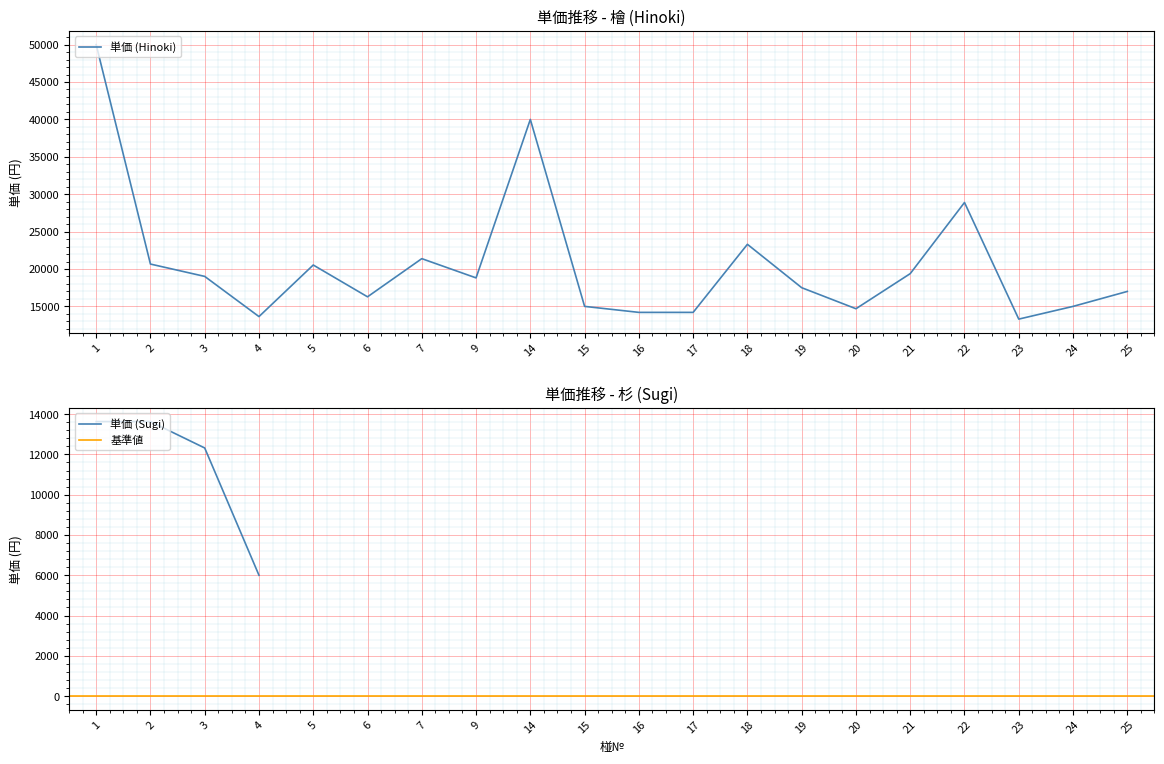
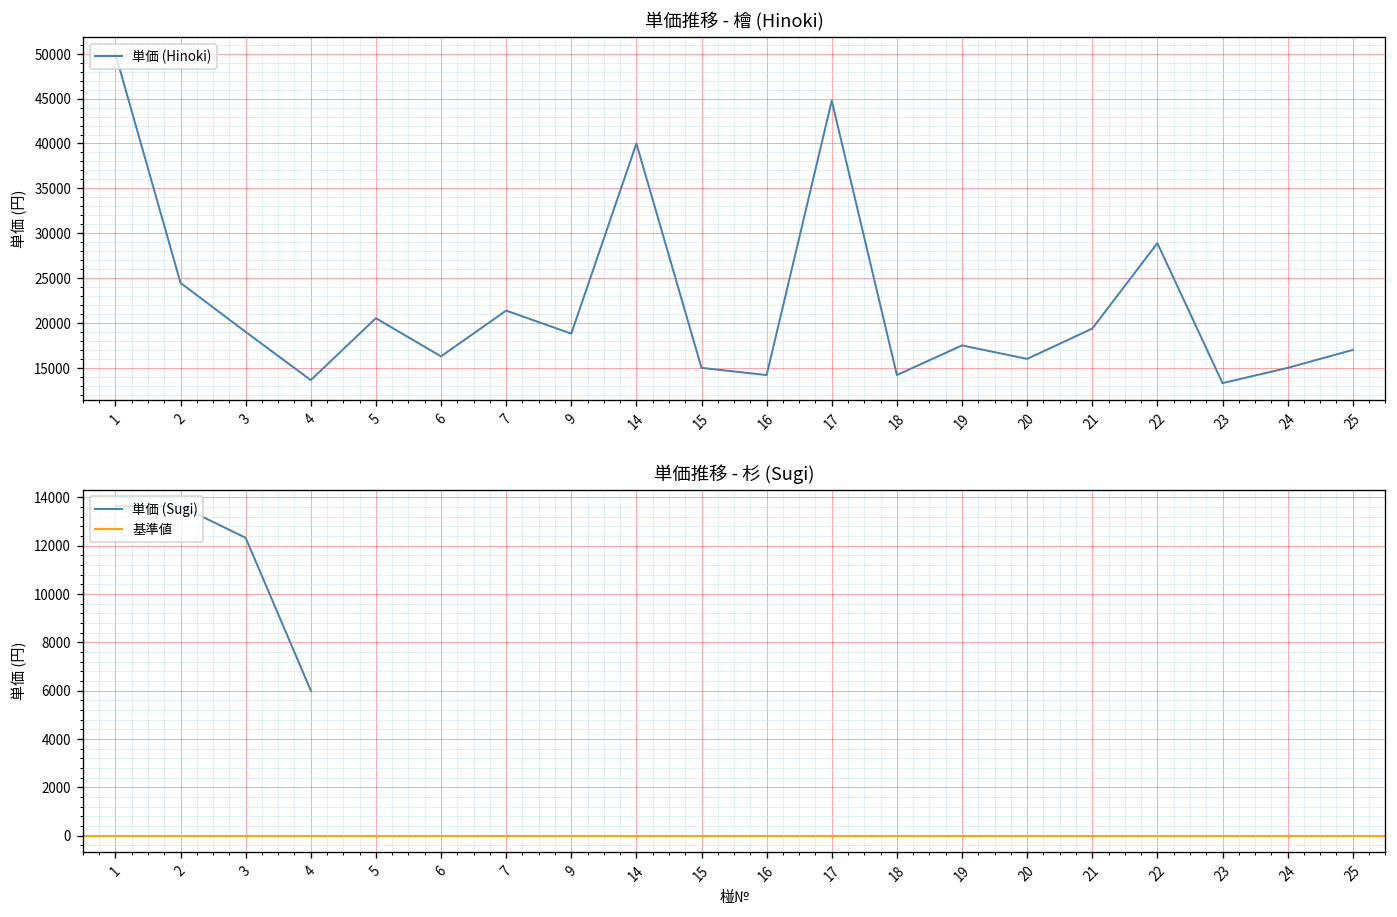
単価推移 - 檜 (Hinoki), 2: 21000 -> 24000
単価推移 - 檜 (Hinoki), 17: 14000 -> 45000
単価推移 - 檜 (Hinoki), 18: 23000 -> 14000
単価推移 - 檜 (Hinoki), 20: 15000 -> 16000
